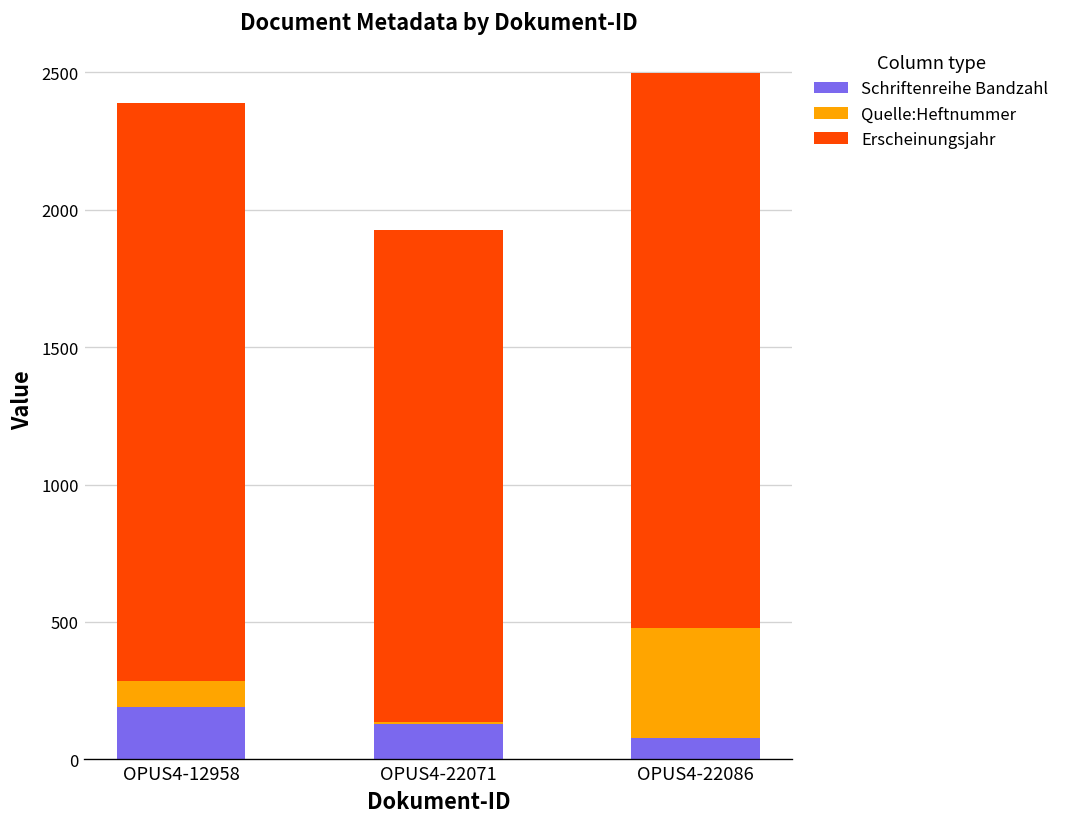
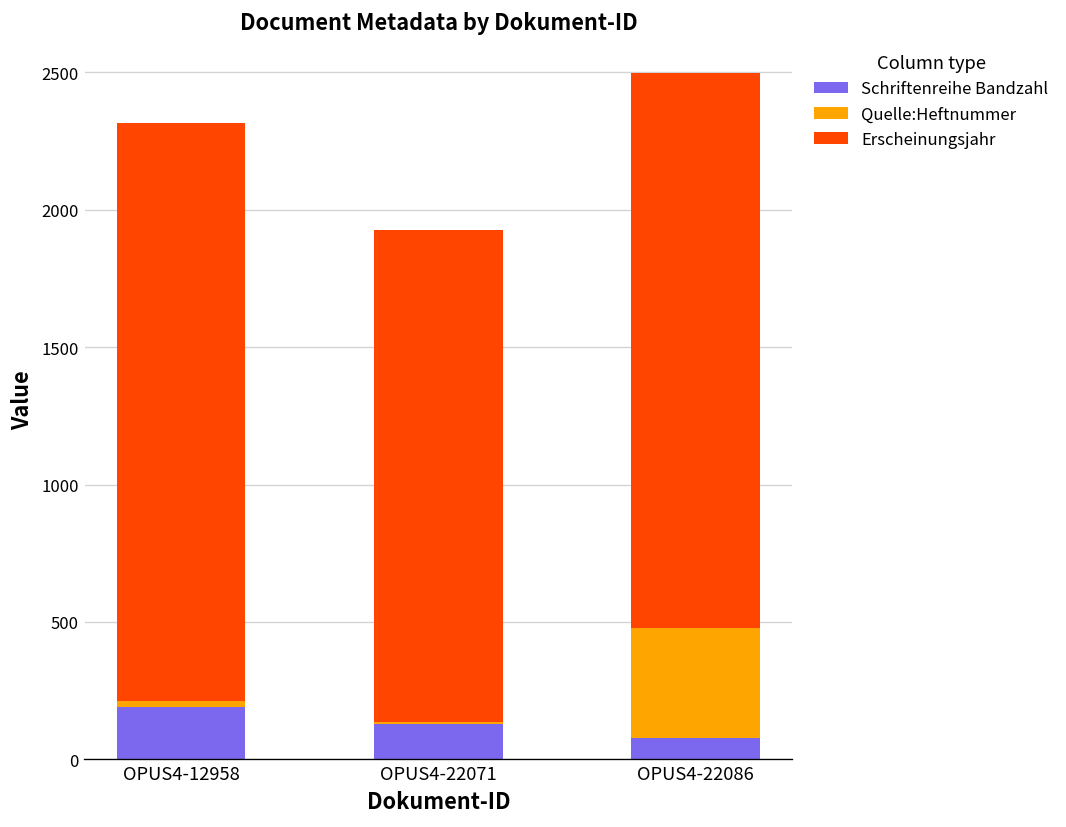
Quelle:Heftnummer, OPUS4-12958: 90 -> 20
